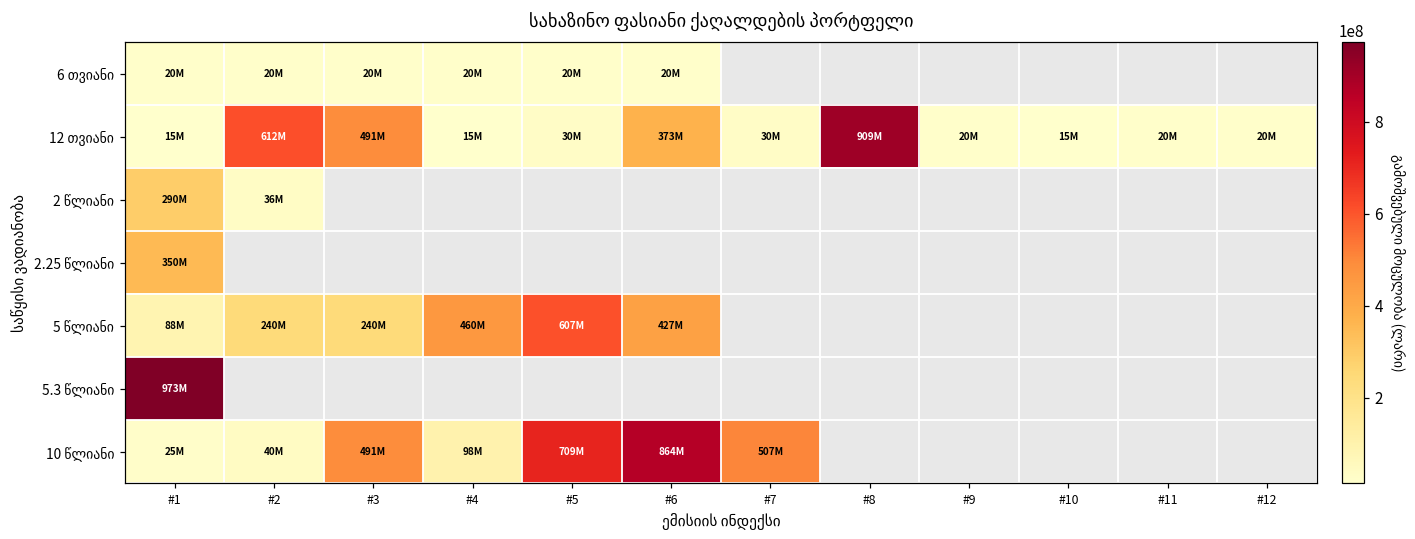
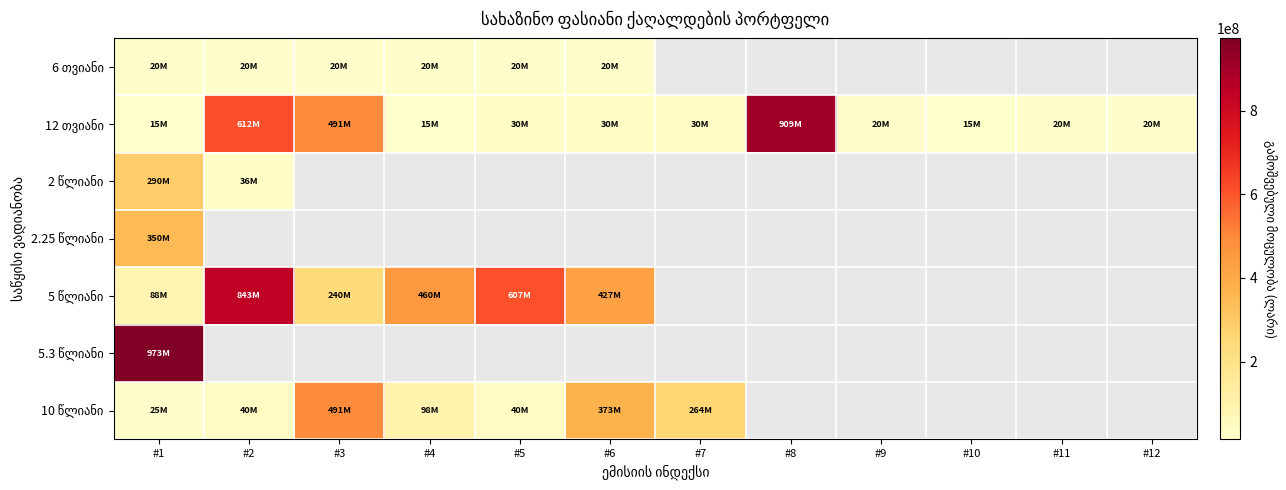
12 თვიანი, #6: 373M -> 30M
5 წლიანი, #2: 240M -> 843M
10 წლიანი, #5: 709M -> 40M
10 წლიანი, #6: 864M -> 373M
10 წლიანი, #7: 507M -> 264M
